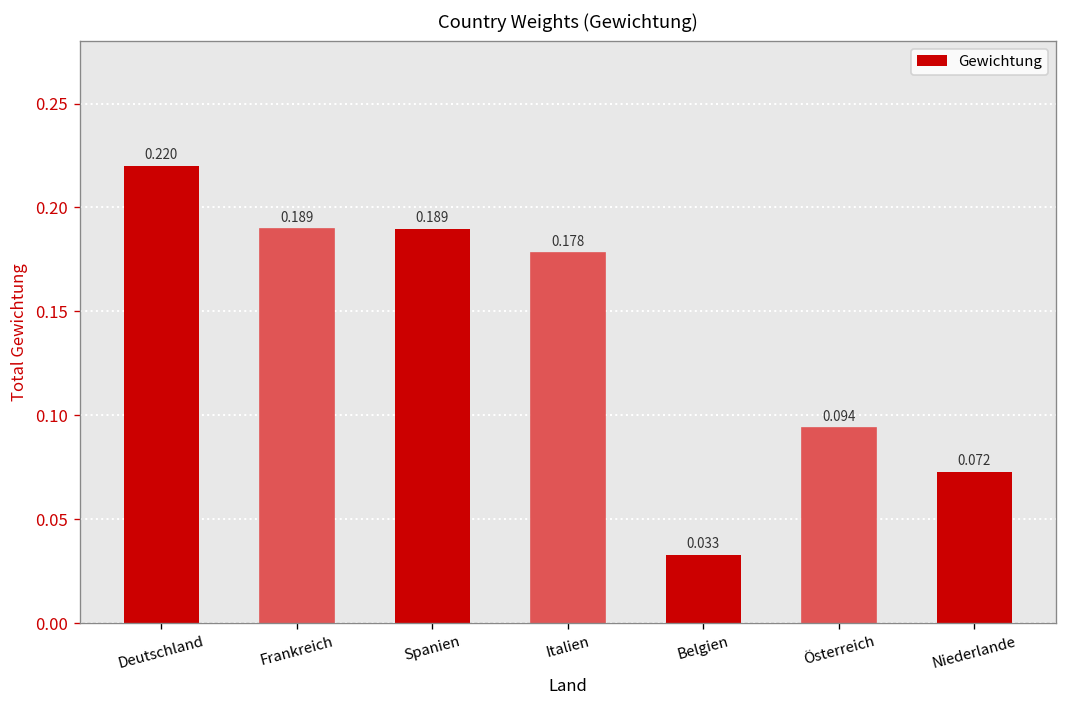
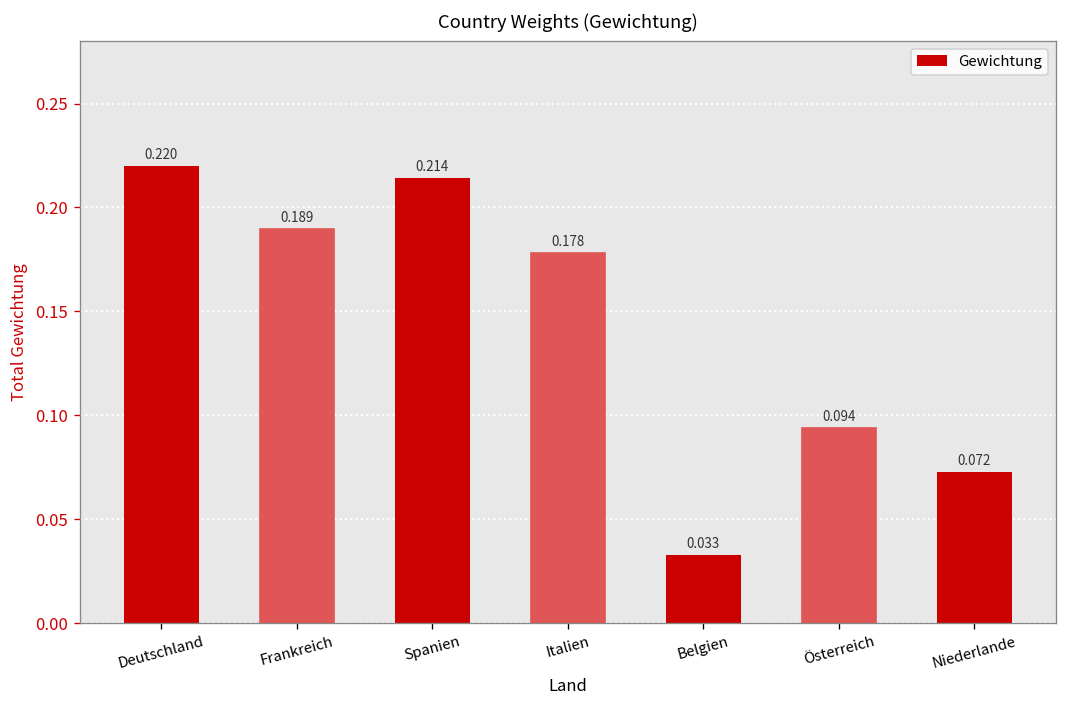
Spanien: 0.189 -> 0.214
